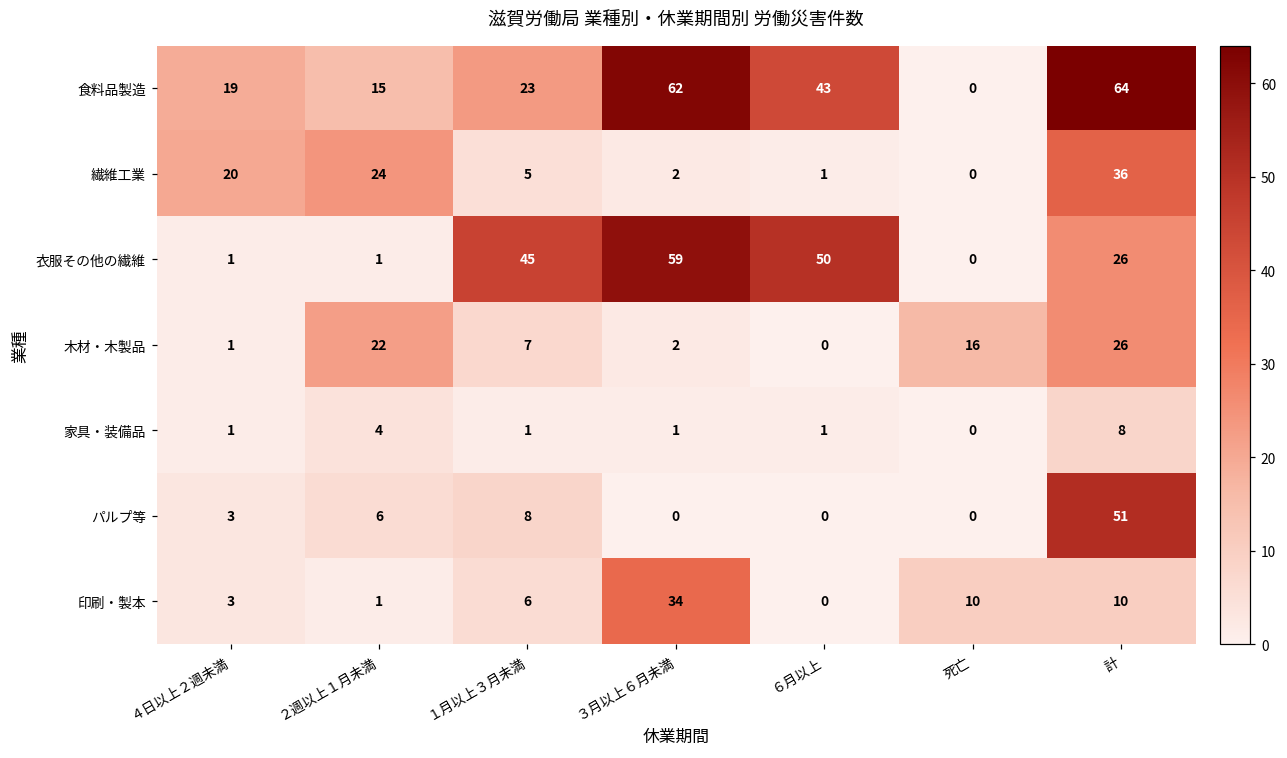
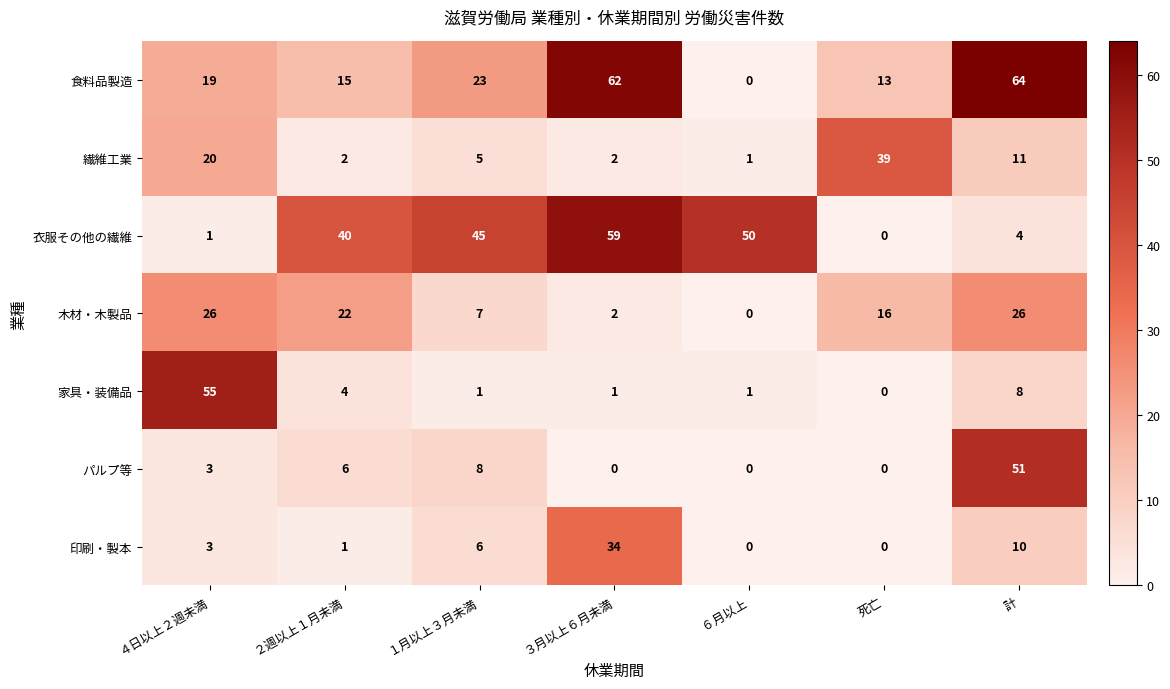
食料品製造, ６月以上: 43 -> 0
食料品製造, 死亡: 0 -> 13
繊維工業, ２週以上１月未満: 24 -> 2
繊維工業, 死亡: 0 -> 39
繊維工業, 計: 36 -> 11
衣服その他の繊維, ２週以上１月未満: 1 -> 40
衣服その他の繊維, 計: 26 -> 4
木材・木製品, ４日以上２週未満: 1 -> 26
家具・装備品, ４日以上２週未満: 1 -> 55
印刷・製本, 死亡: 10 -> 0
